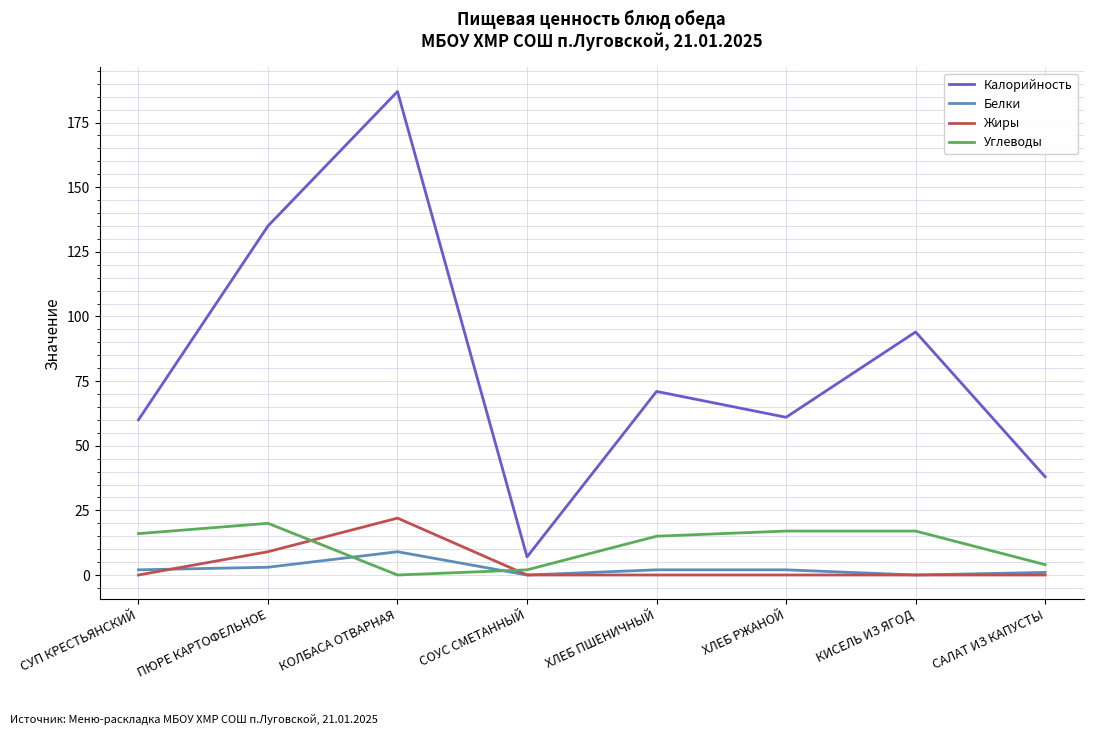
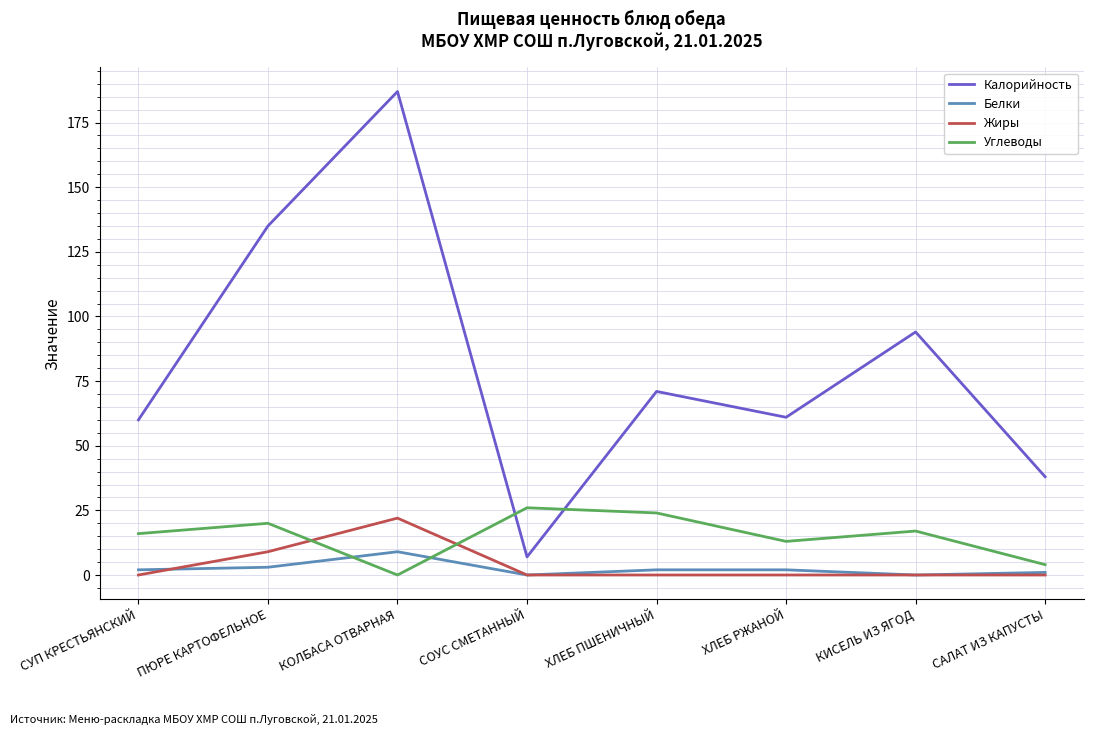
Углеводы, СОУС СМЕТАННЫЙ: 2 -> 26
Углеводы, ХЛЕБ ПШЕНИЧНЫЙ: 15 -> 24
Углеводы, ХЛЕБ РЖАНОЙ: 17 -> 13
